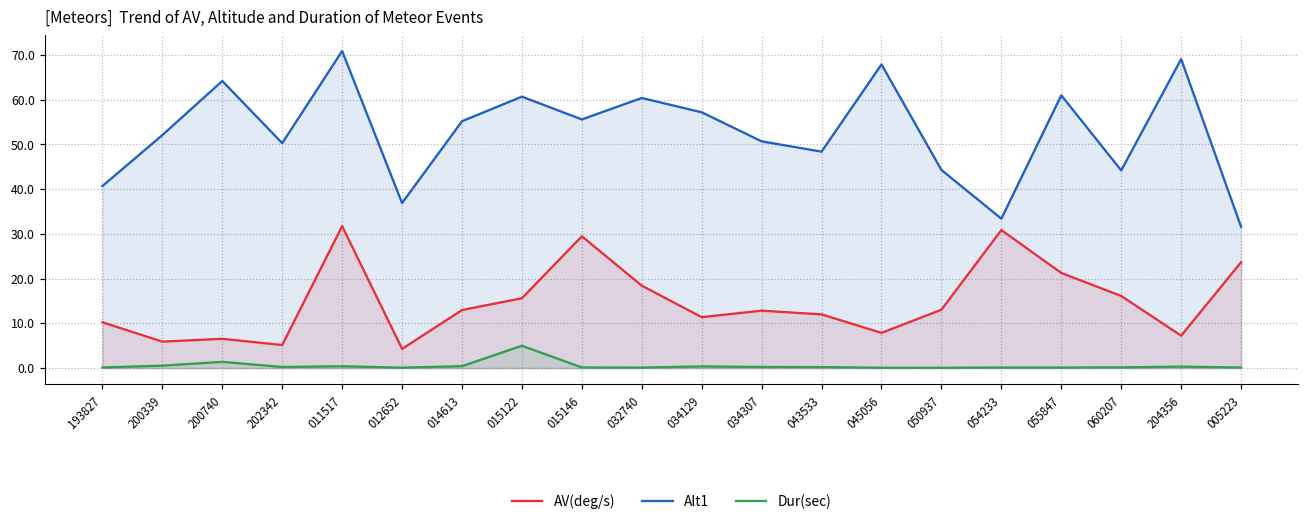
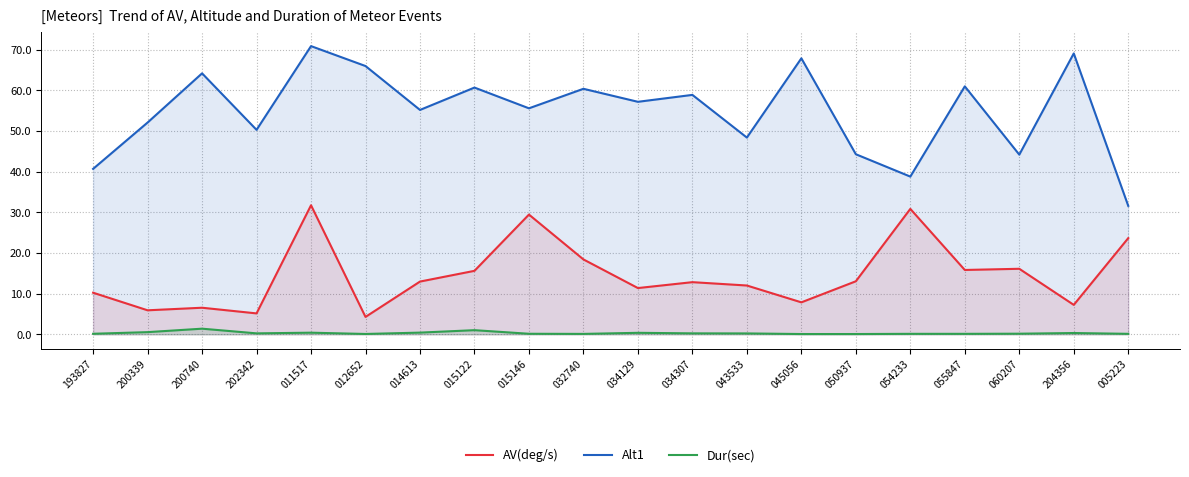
Alt1, 012652: 37 -> 66
Dur(sec), 015122: 5 -> 1
Alt1, 034307: 51 -> 59
Alt1, 054233: 33 -> 39
AV(deg/s), 055847: 21 -> 16
